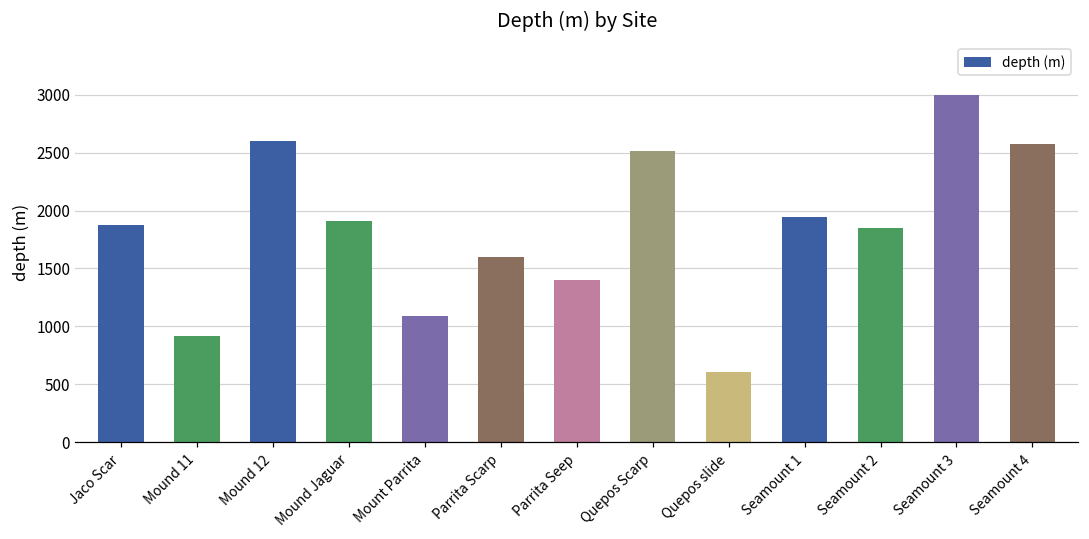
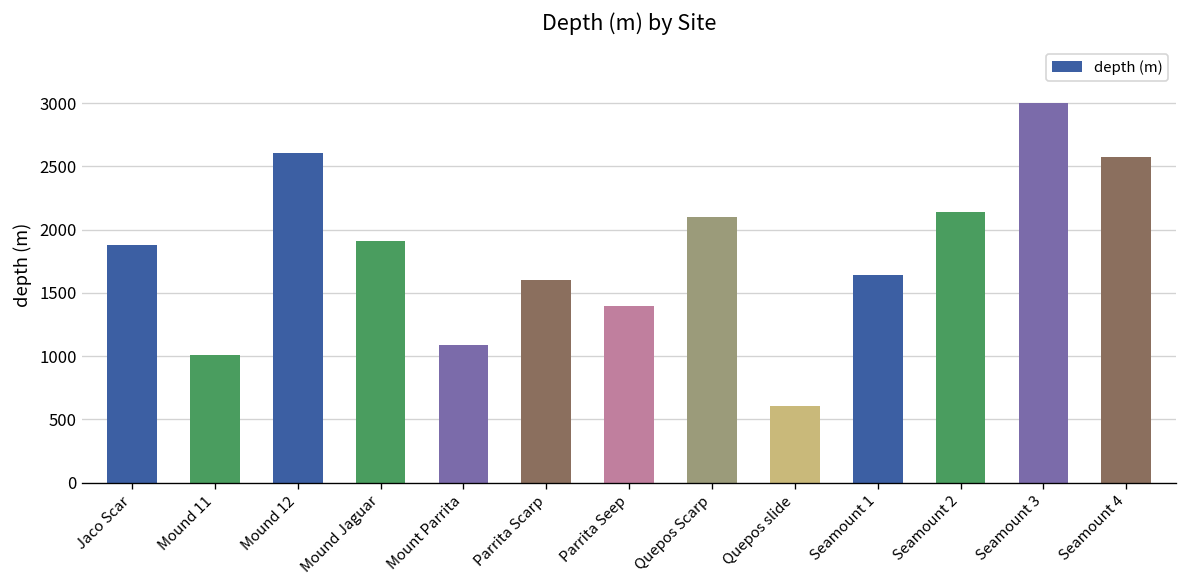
Mound 11: 920 -> 1010
Quepos Scarp: 2520 -> 2100
Seamount 1: 1940 -> 1640
Seamount 2: 1850 -> 2140
